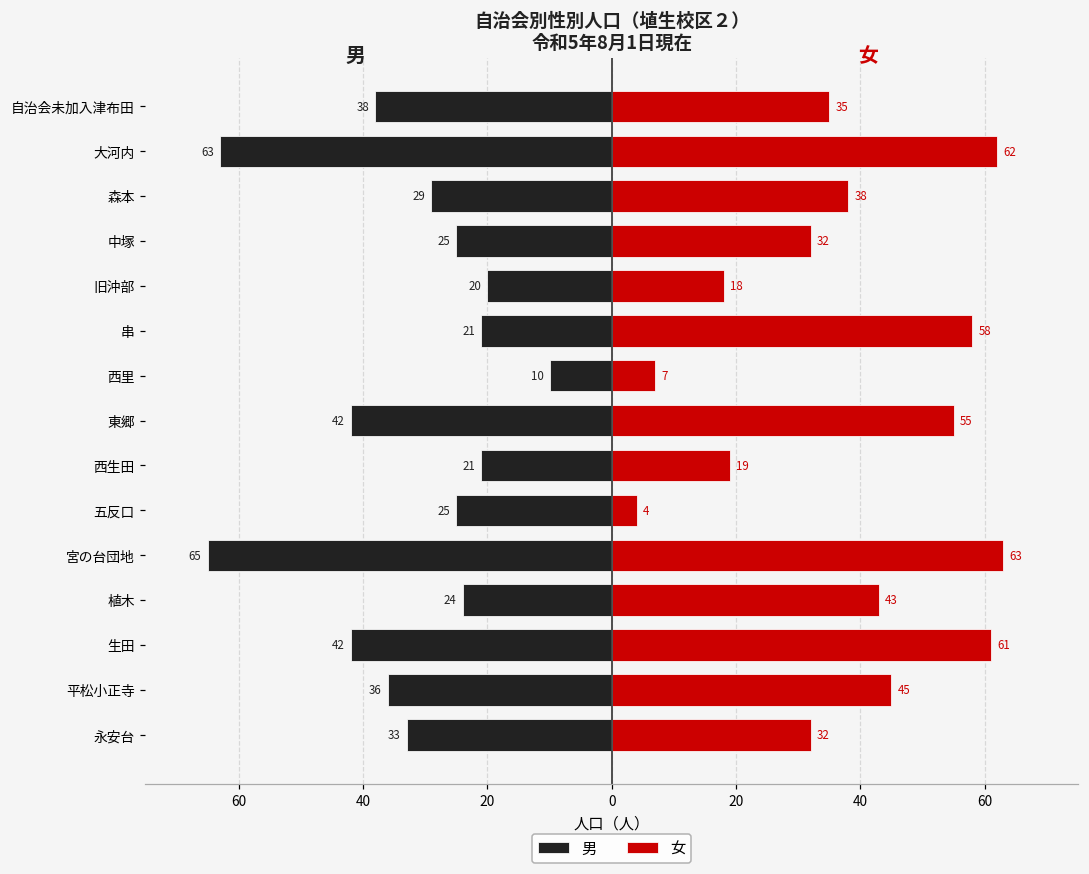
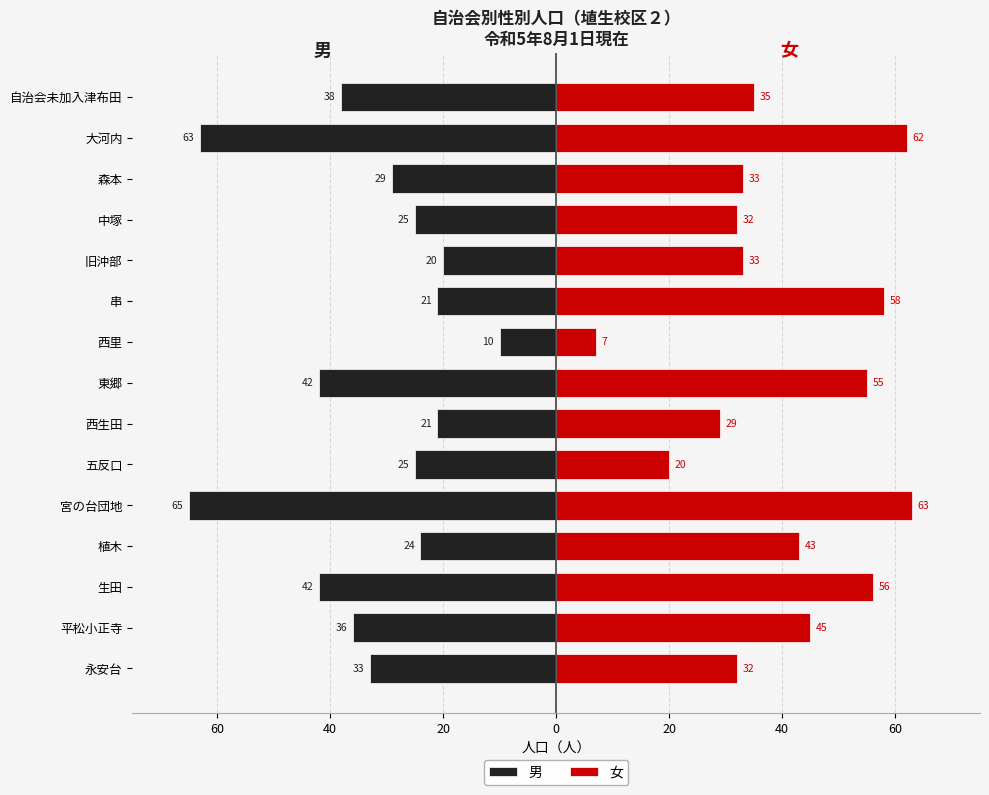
女, 森本: 38 -> 33
女, 旧沖部: 18 -> 33
女, 西生田: 19 -> 29
女, 五反口: 4 -> 20
女, 生田: 61 -> 56
